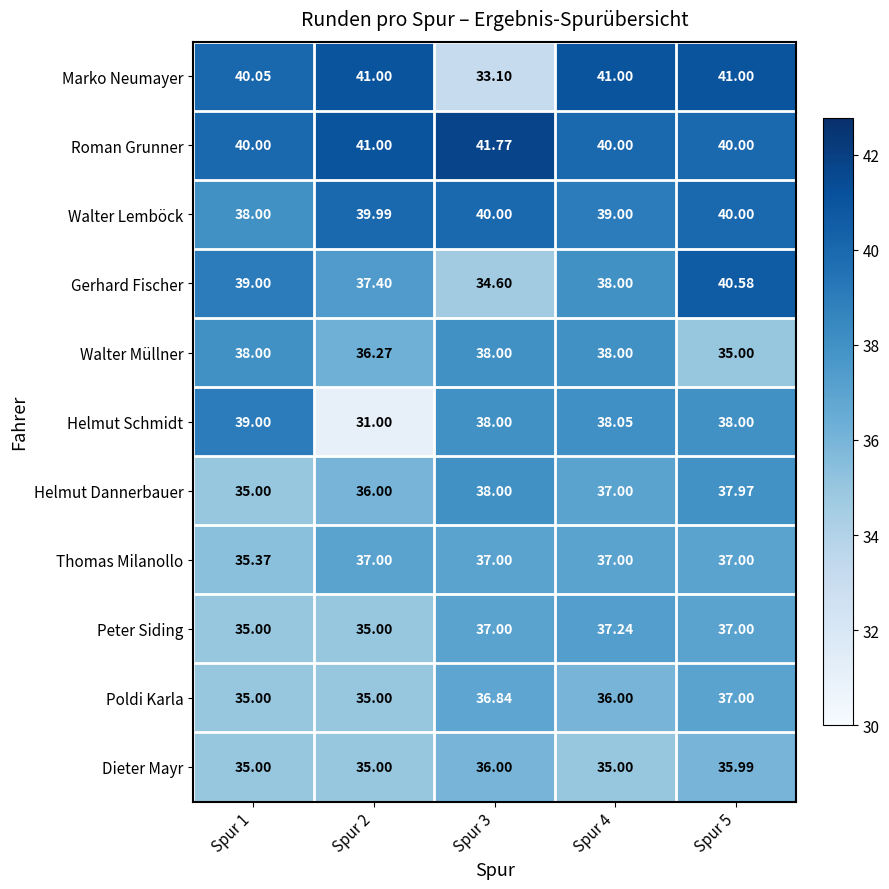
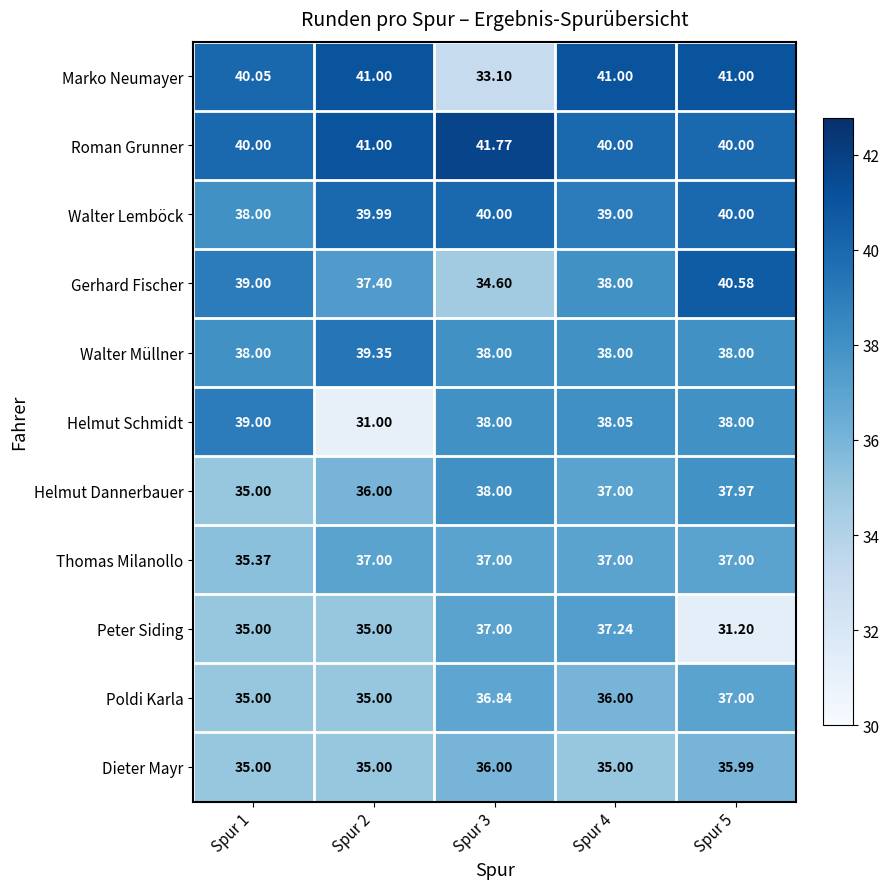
Walter Müllner, Spur 2: 36.27 -> 39.35
Walter Müllner, Spur 5: 35.00 -> 38.00
Peter Siding, Spur 5: 37.00 -> 31.20
